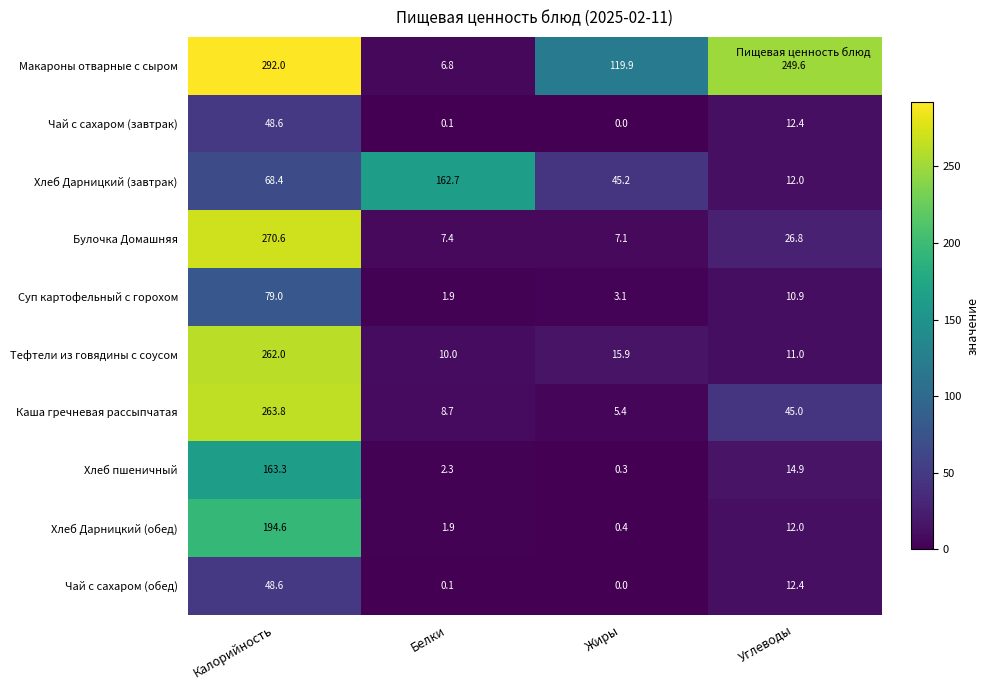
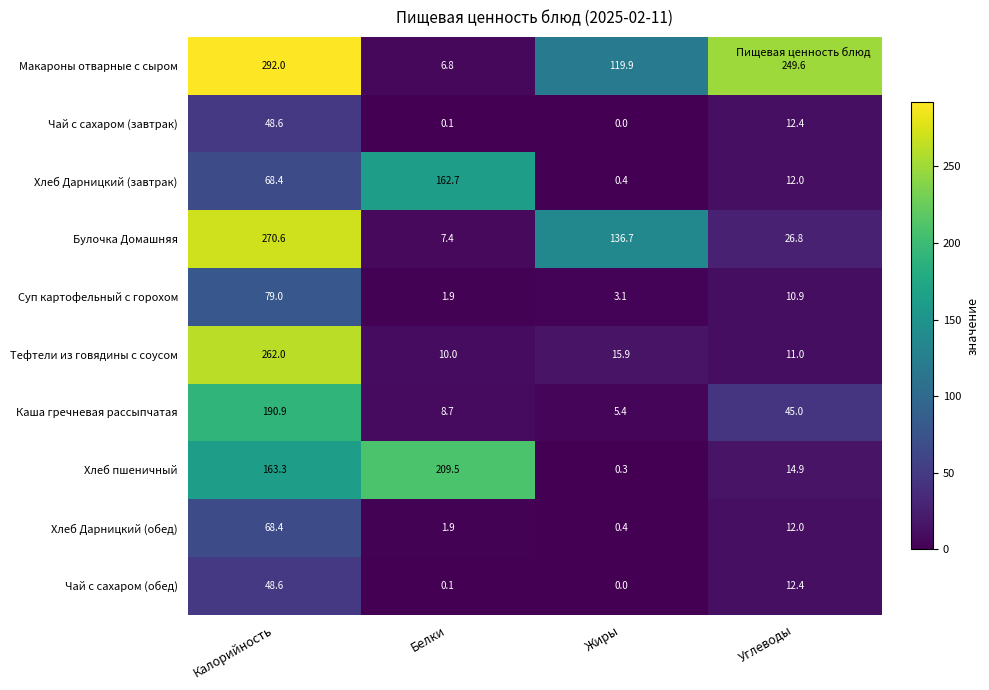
Хлеб Дарницкий (завтрак), Жиры: 45.2 -> 0.4
Булочка Домашняя, Жиры: 7.1 -> 136.7
Каша гречневая рассыпчатая, Калорийность: 263.8 -> 190.9
Хлеб пшеничный, Белки: 2.3 -> 209.5
Хлеб Дарницкий (обед), Калорийность: 194.6 -> 68.4
